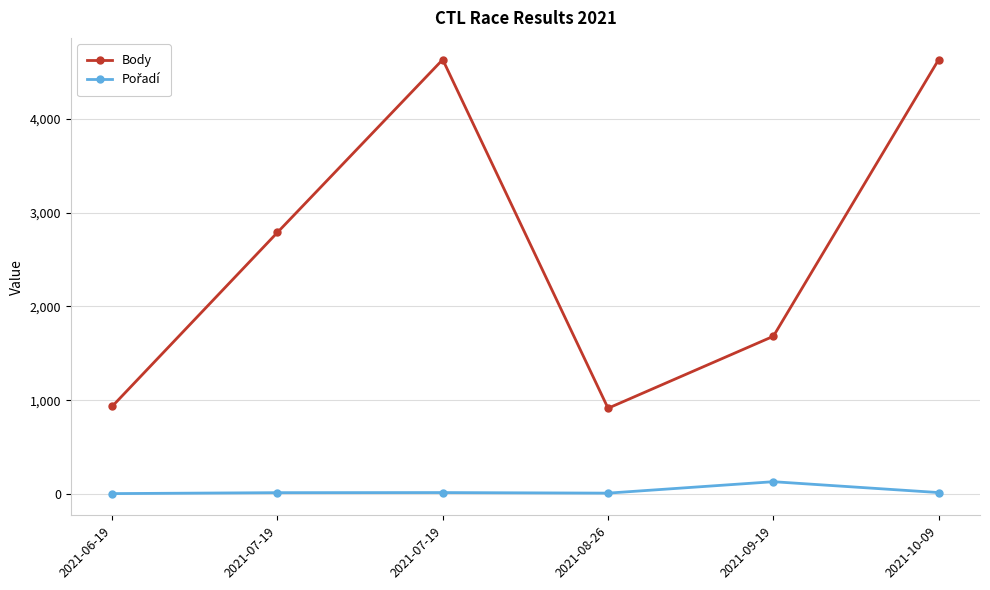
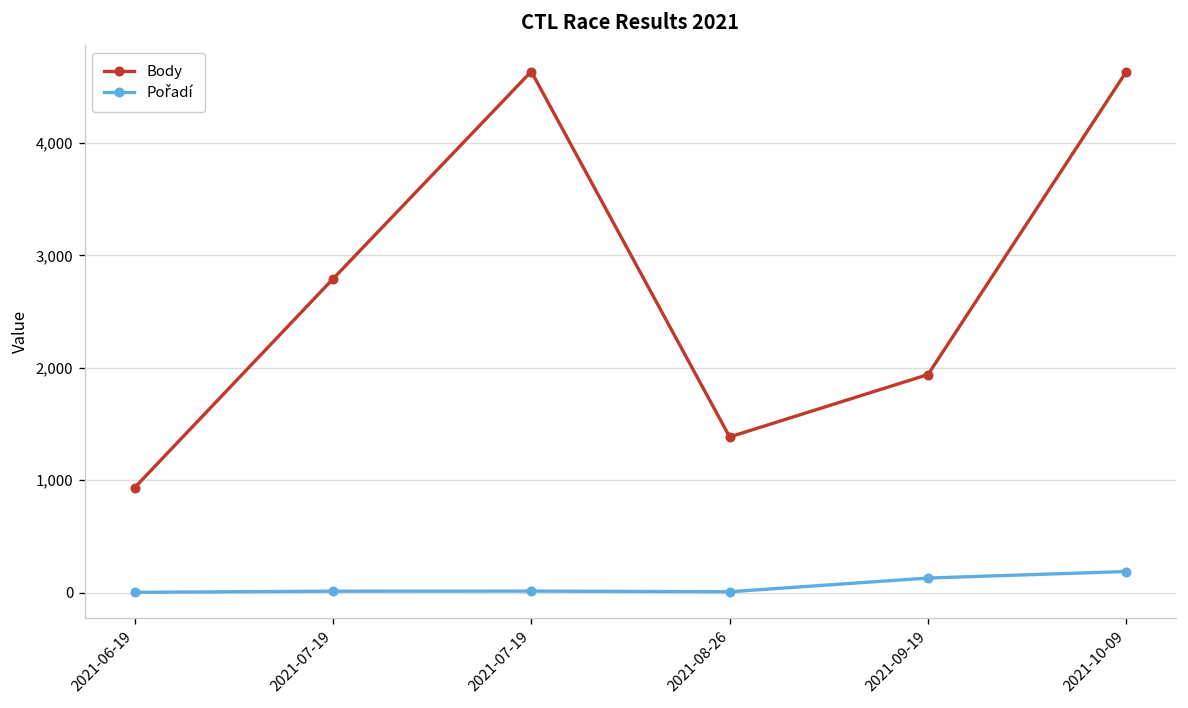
Body, 2021-08-26: 900 -> 1,400
Body, 2021-09-19: 1,700 -> 1,900
Pořadí, 2021-10-09: 0 -> 200
